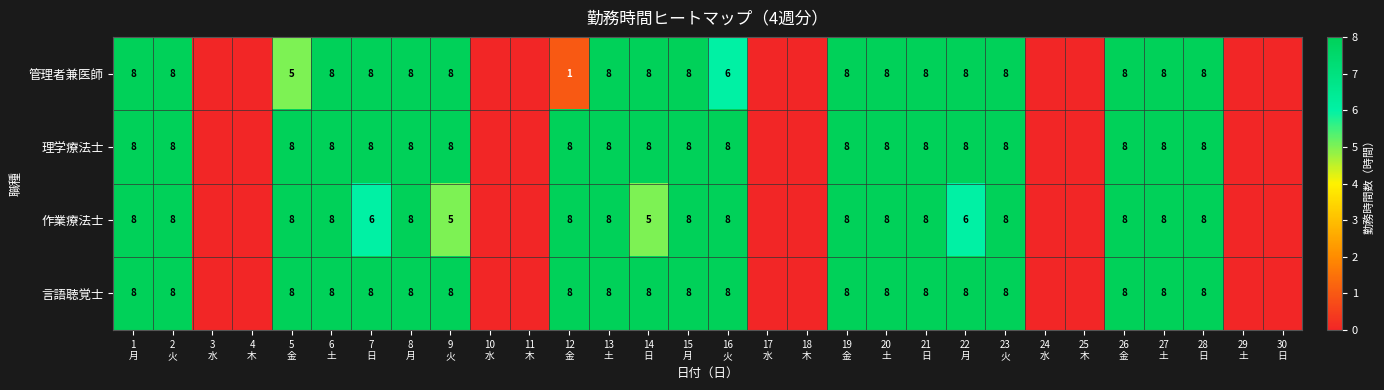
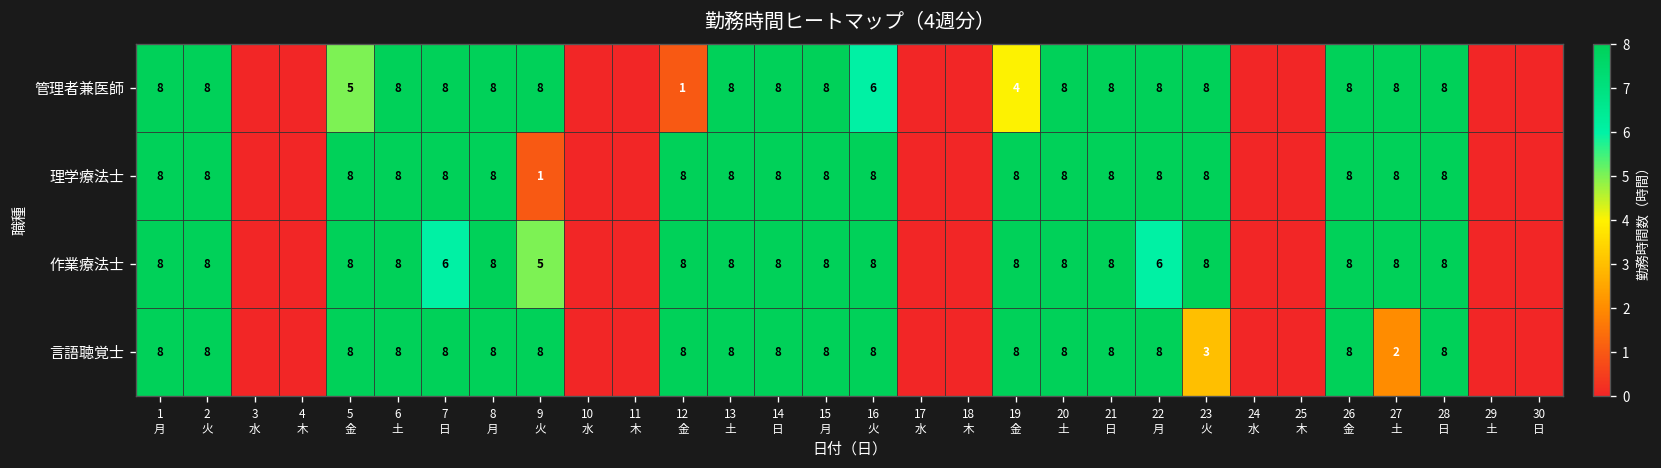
管理者兼医師, 19 金: 8 -> 4
理学療法士, 9 火: 8 -> 1
作業療法士, 14 日: 5 -> 8
言語聴覚士, 23 火: 8 -> 3
言語聴覚士, 27 土: 8 -> 2
